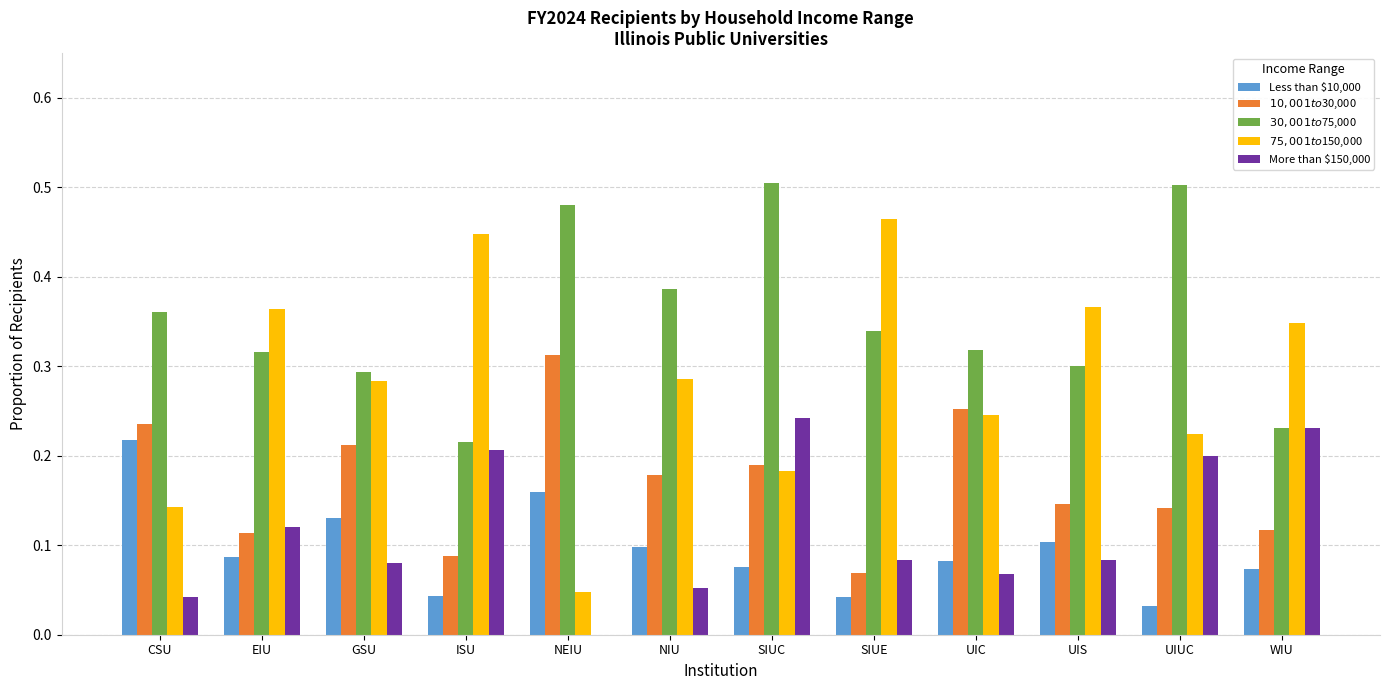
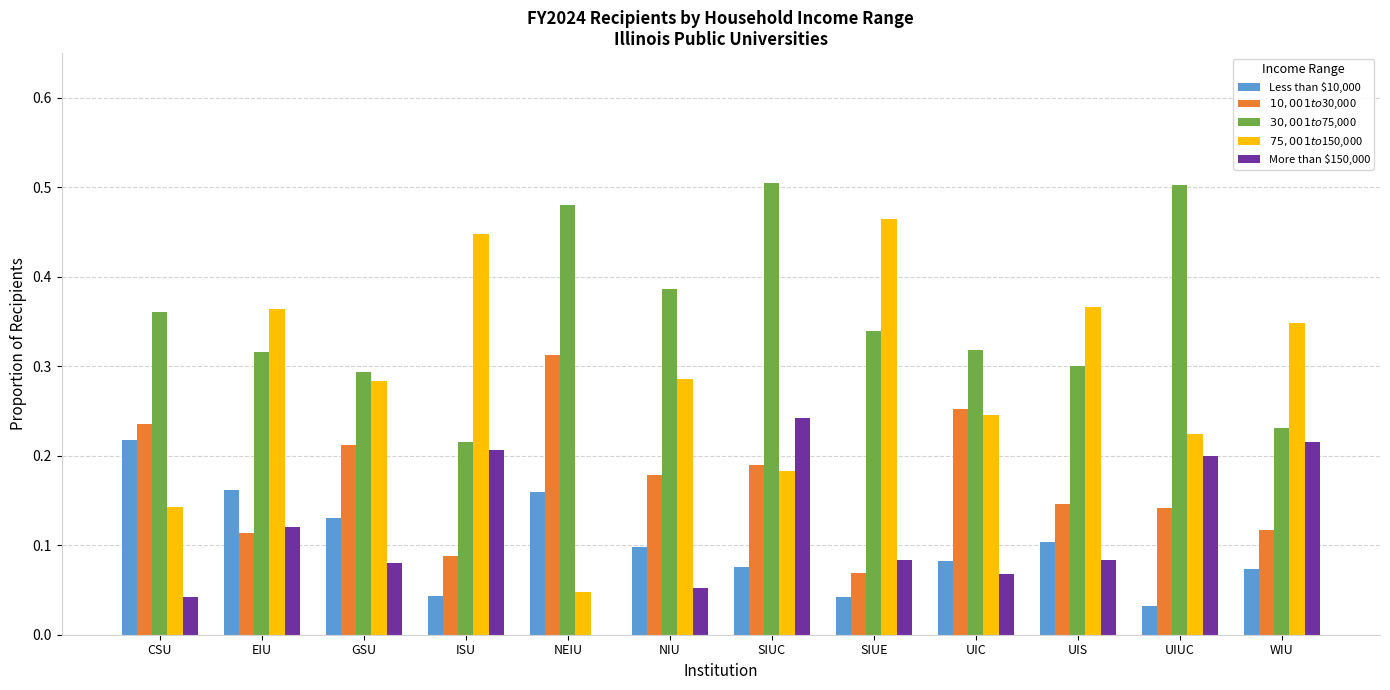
Less than $10,000, EIU: 0.09 -> 0.16
More than $150,000, WIU: 0.23 -> 0.22
